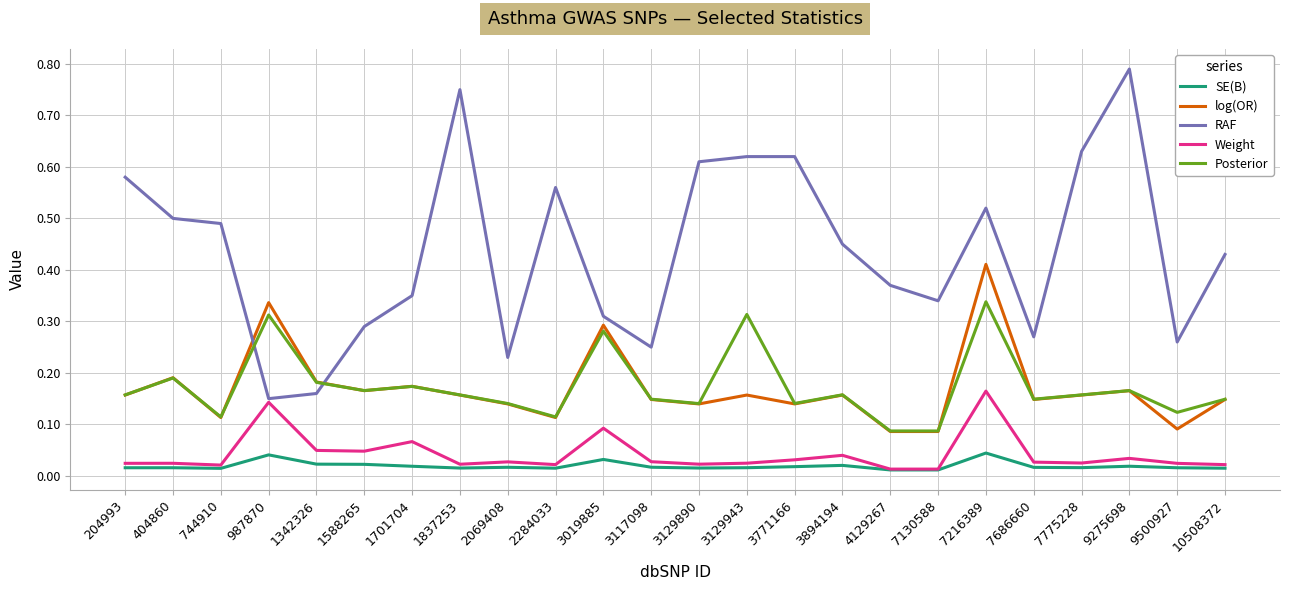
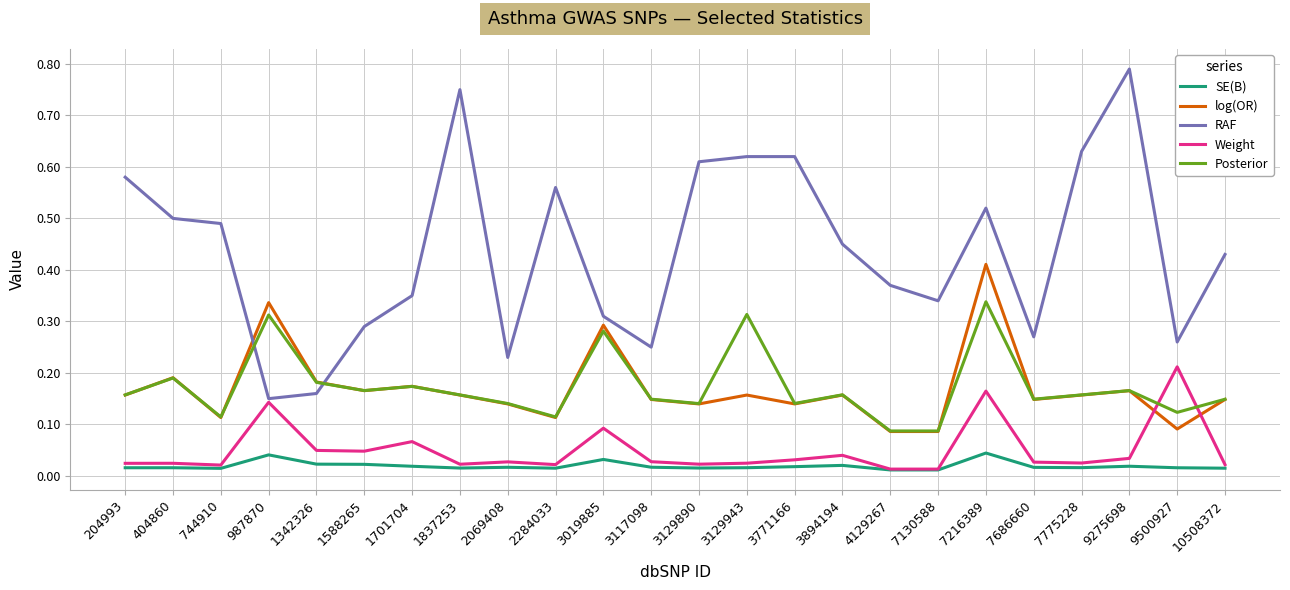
Weight, 9500927: 0.02 -> 0.21
